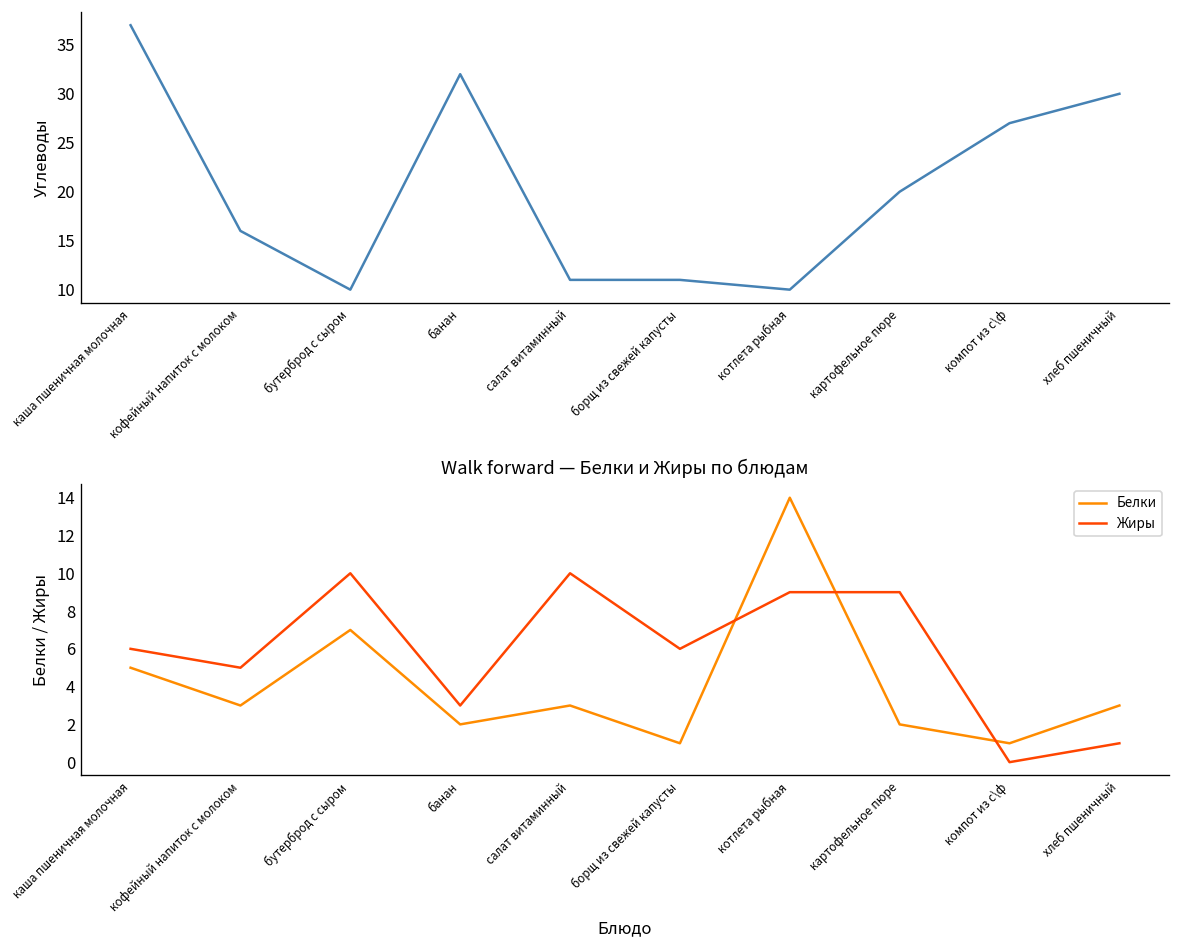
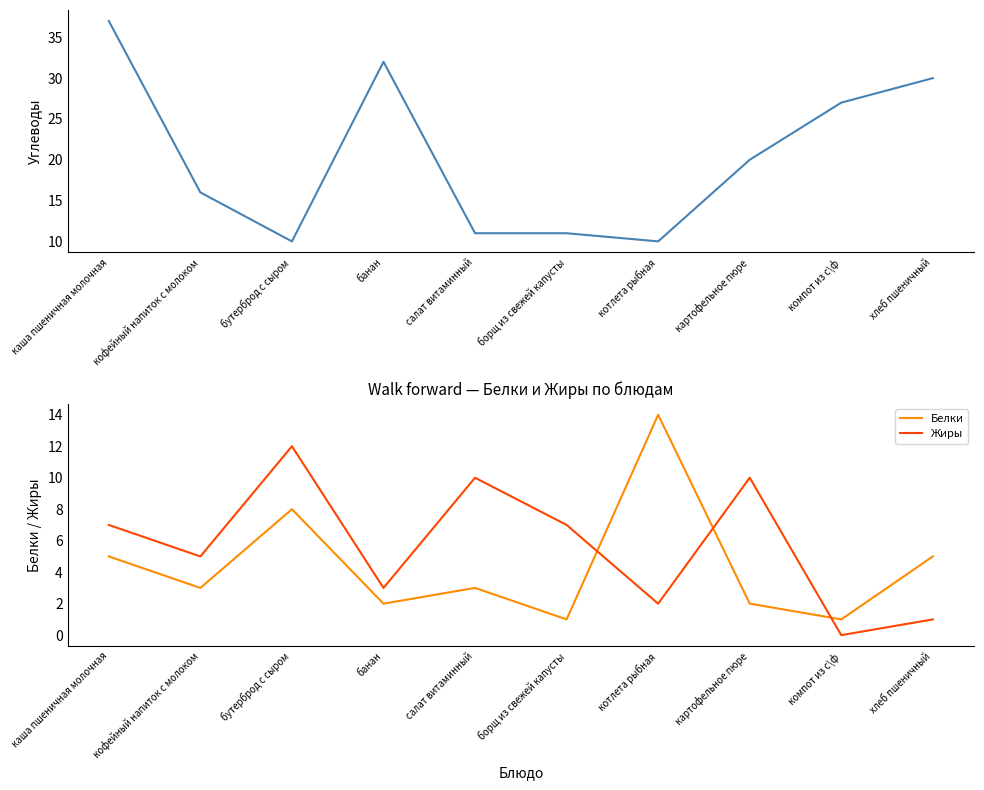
Walk forward — Белки и Жиры по блюдам, Жиры, каша пшеничная молочная: 6 -> 7
Walk forward — Белки и Жиры по блюдам, Белки, бутерброд с сыром: 7 -> 8
Walk forward — Белки и Жиры по блюдам, Жиры, бутерброд с сыром: 10 -> 12
Walk forward — Белки и Жиры по блюдам, Жиры, борщ из свежей капусты: 6 -> 7
Walk forward — Белки и Жиры по блюдам, Жиры, котлета рыбная: 9 -> 2
Walk forward — Белки и Жиры по блюдам, Жиры, картофельное пюре: 9 -> 10
Walk forward — Белки и Жиры по блюдам, Белки, хлеб пшеничный: 3 -> 5
